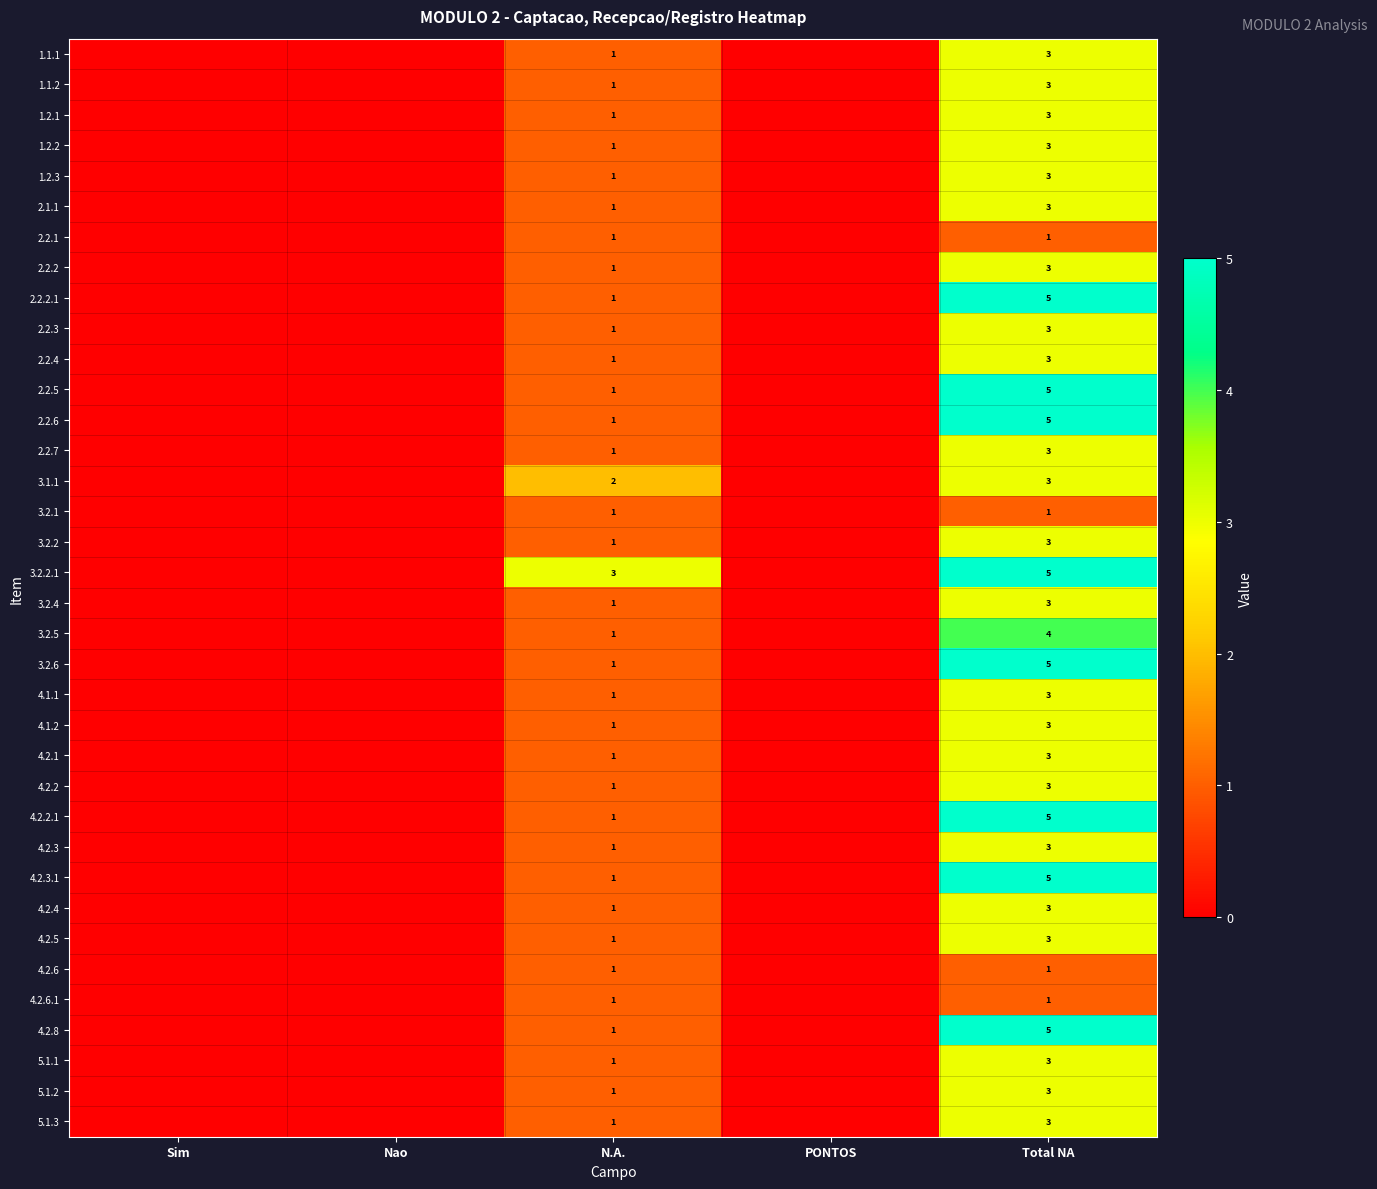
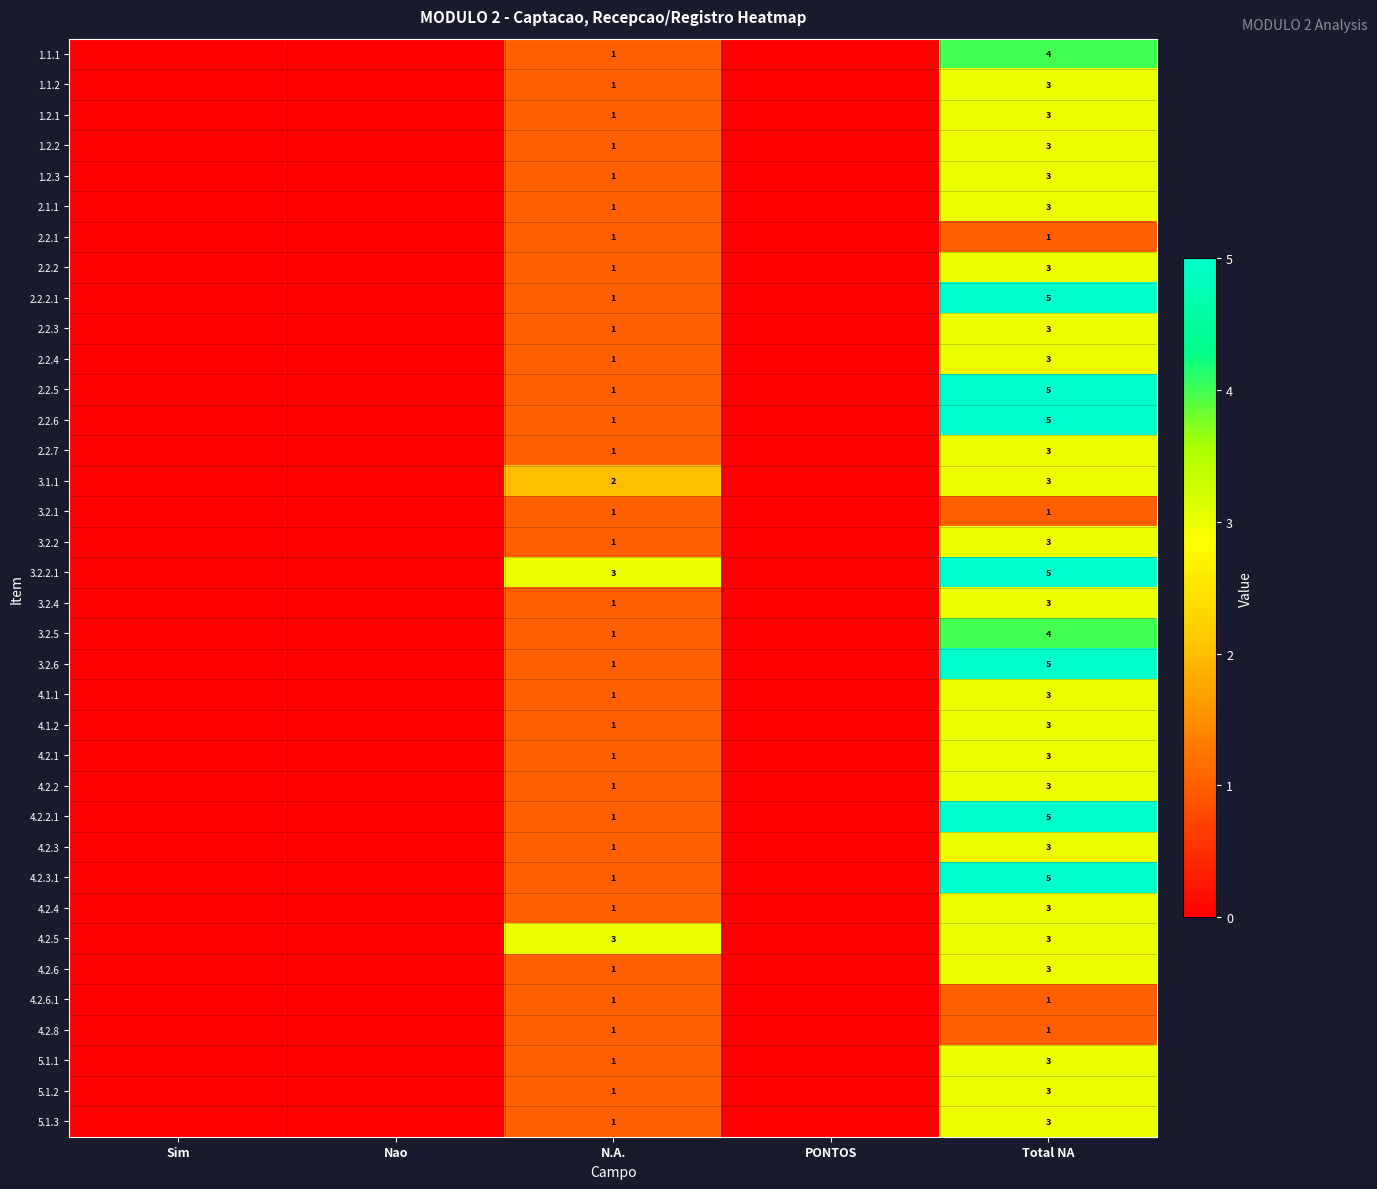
1.1.1, Total NA: 3 -> 4
4.2.5, N.A.: 1 -> 3
4.2.6, Total NA: 1 -> 3
4.2.8, Total NA: 5 -> 1
